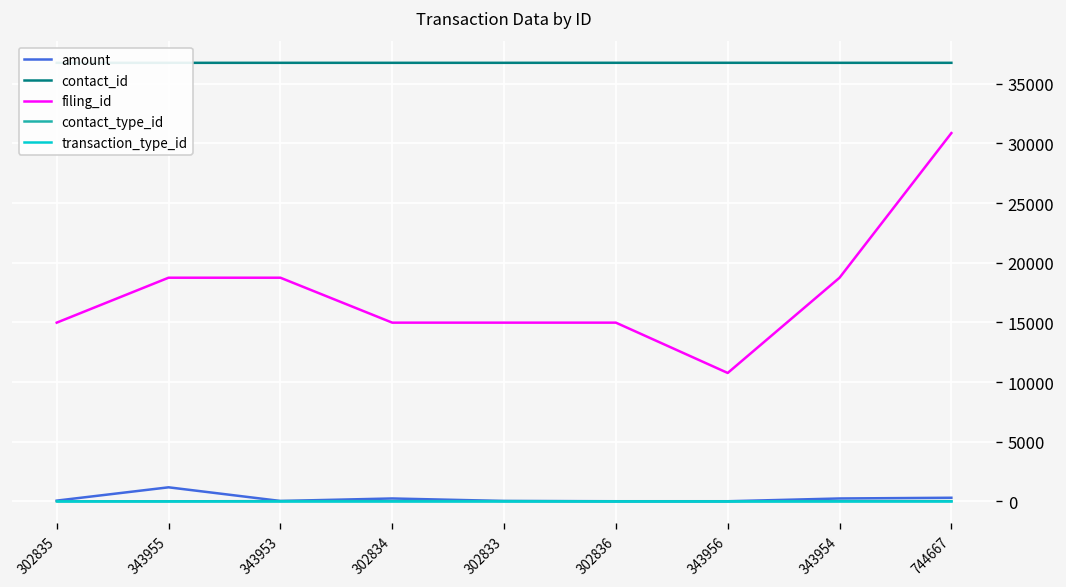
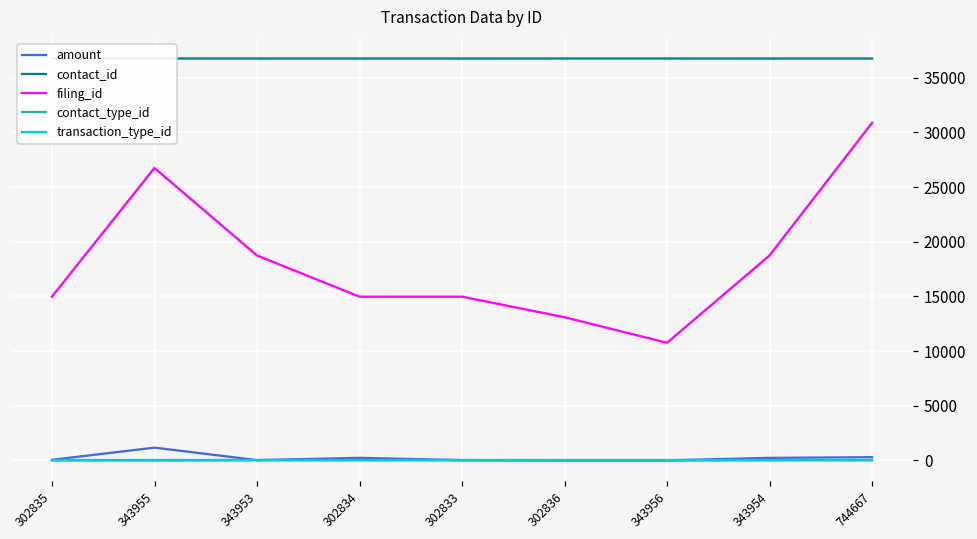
filing_id, 343955: 19000 -> 27000
filing_id, 302836: 15000 -> 13000
